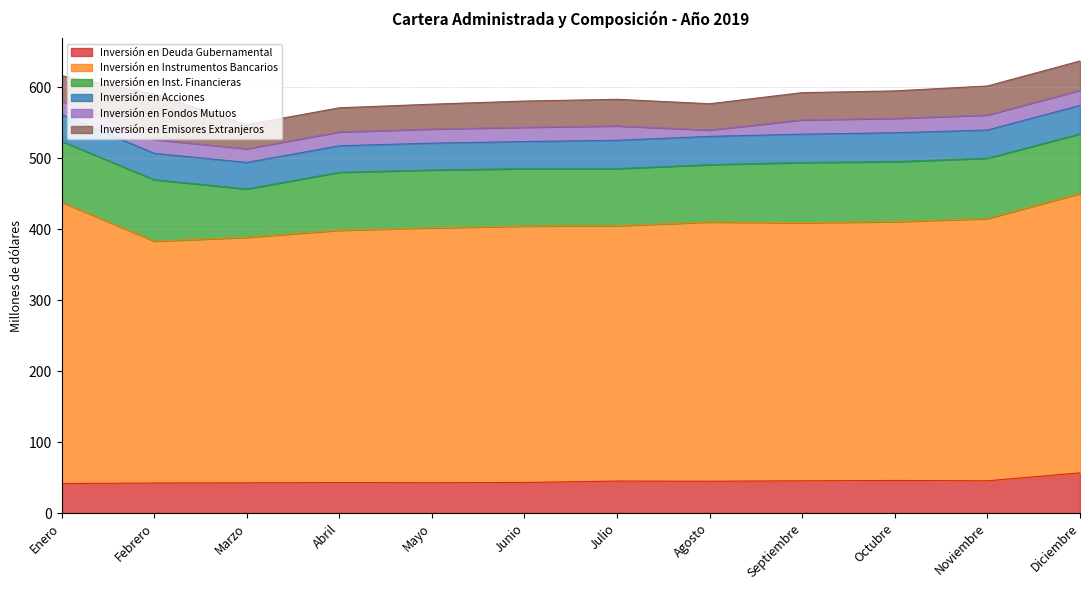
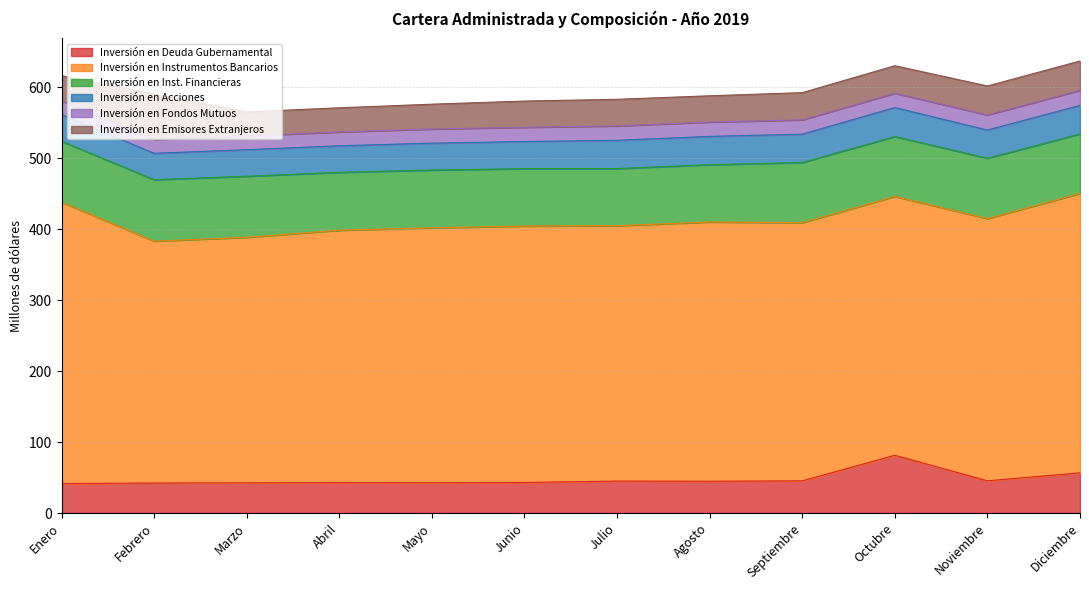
Inversión en Inst. Financieras, Marzo: 70 -> 90
Inversión en Fondos Mutuos, Agosto: 10 -> 20
Inversión en Deuda Gubernamental, Octubre: 50 -> 80
